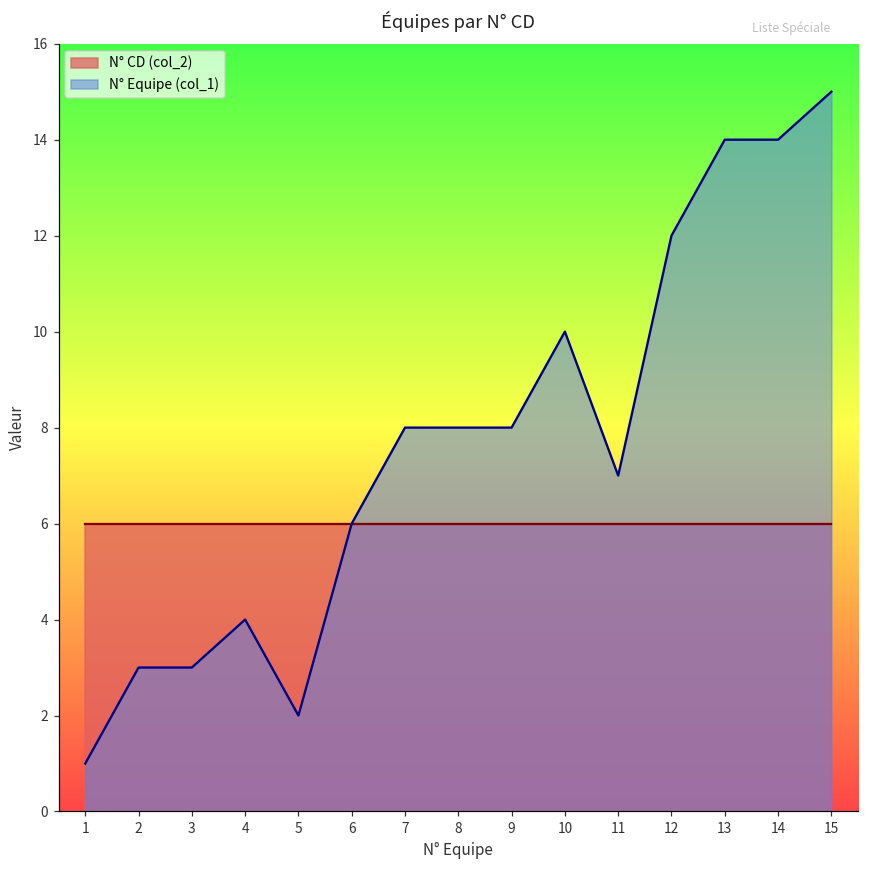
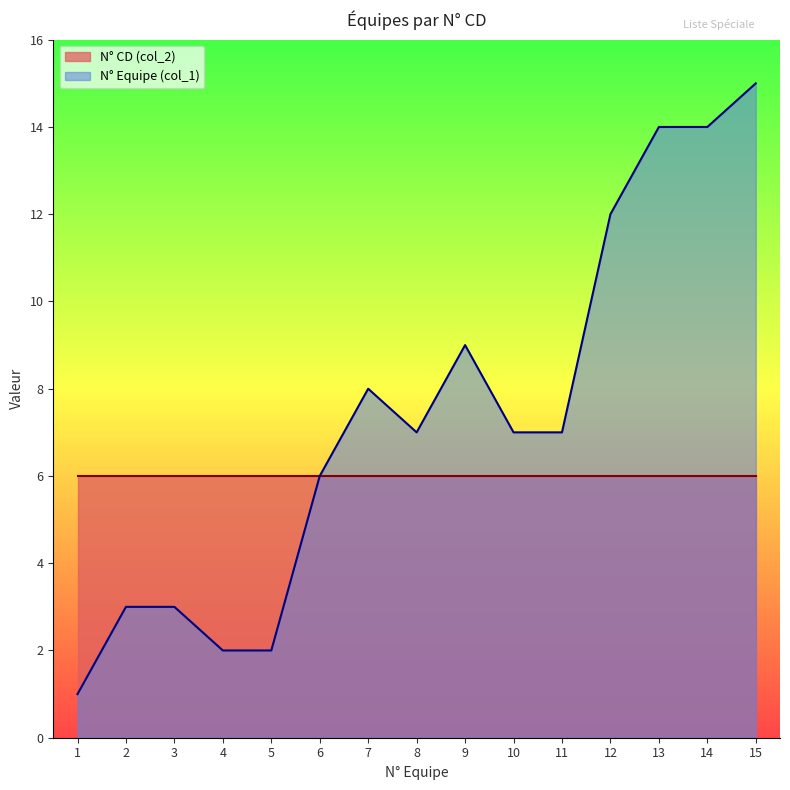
N° Equipe (col_1), 4: 4 -> 2
N° Equipe (col_1), 8: 8 -> 7
N° Equipe (col_1), 9: 8 -> 9
N° Equipe (col_1), 10: 10 -> 7
